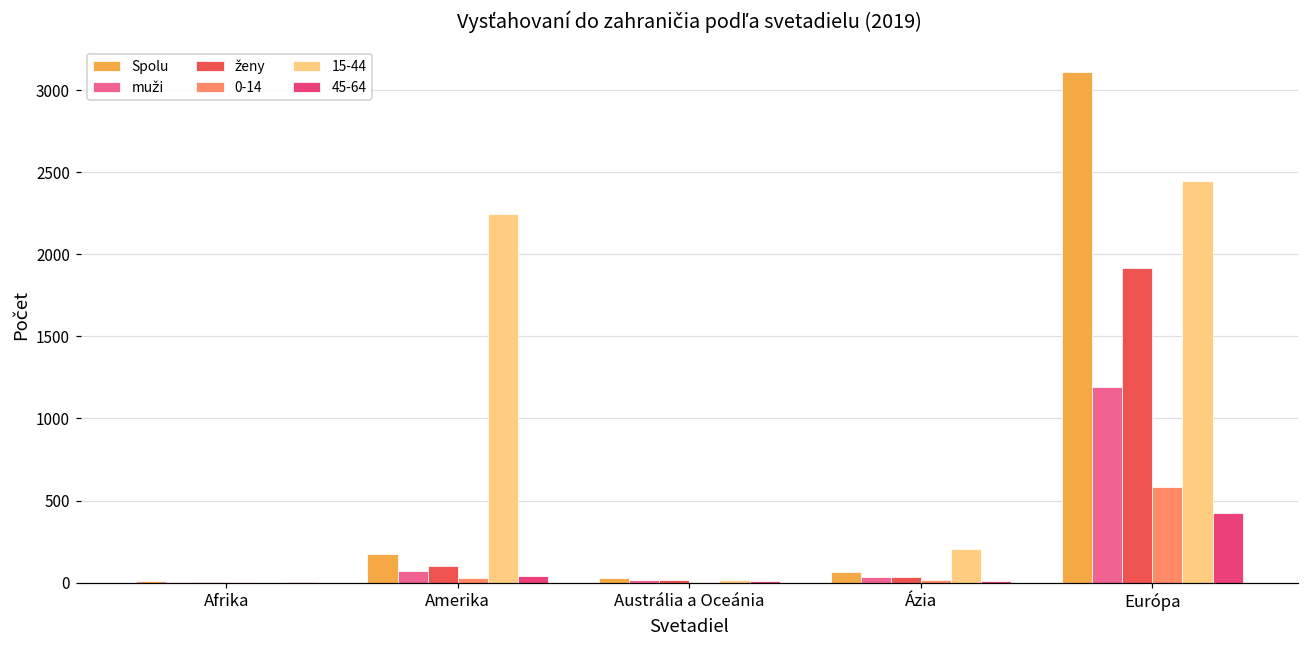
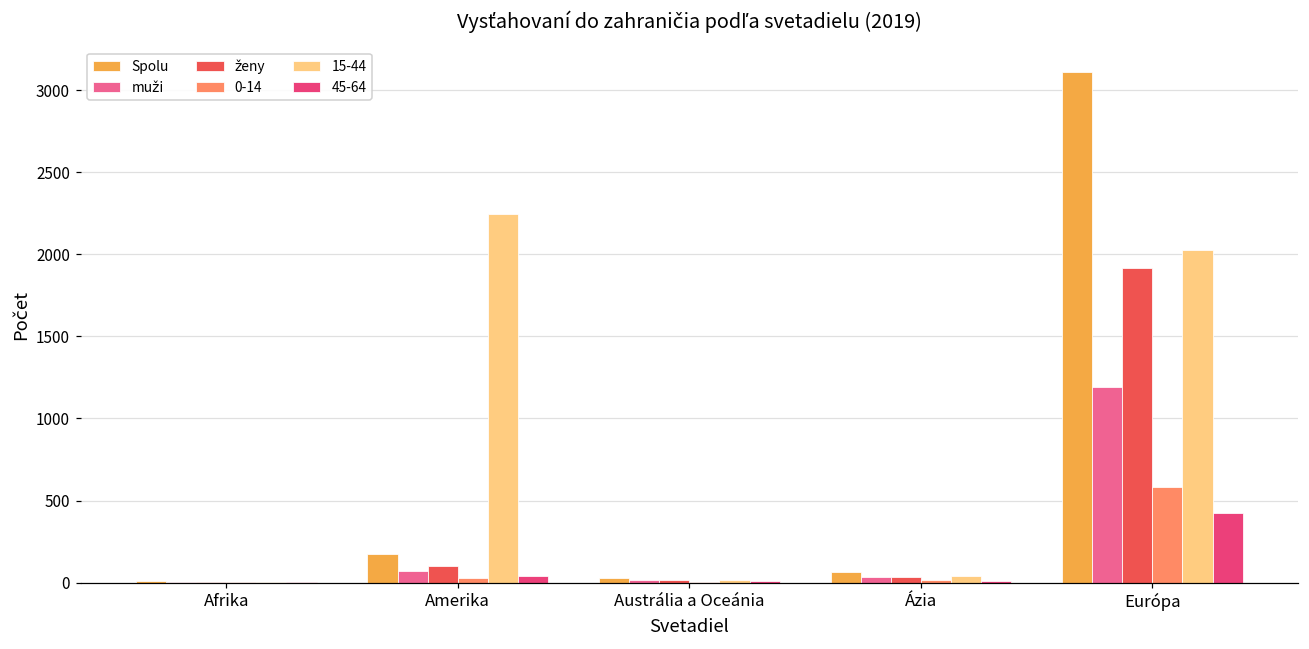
15-44, Ázia: 210 -> 40
15-44, Európa: 2450 -> 2020
